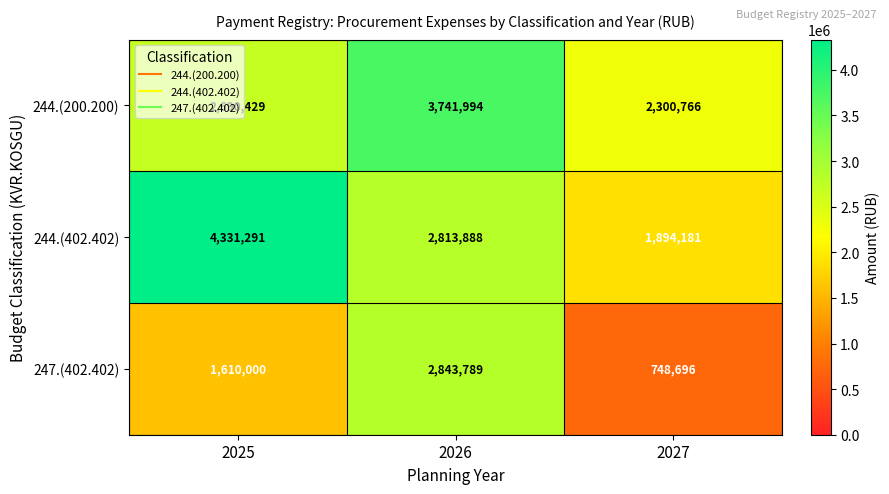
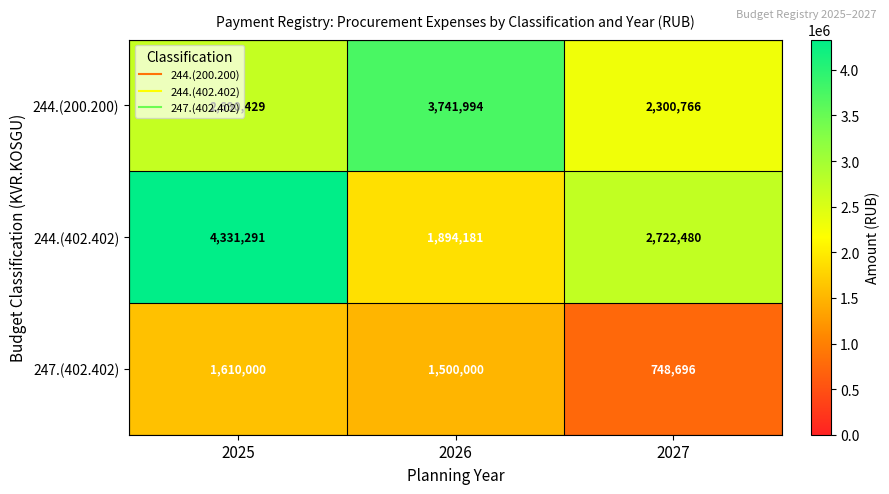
244.(402.402), 2026: 2,813,888 -> 1,894,181
244.(402.402), 2027: 1,894,181 -> 2,722,480
247.(402.402), 2026: 2,843,789 -> 1,500,000
